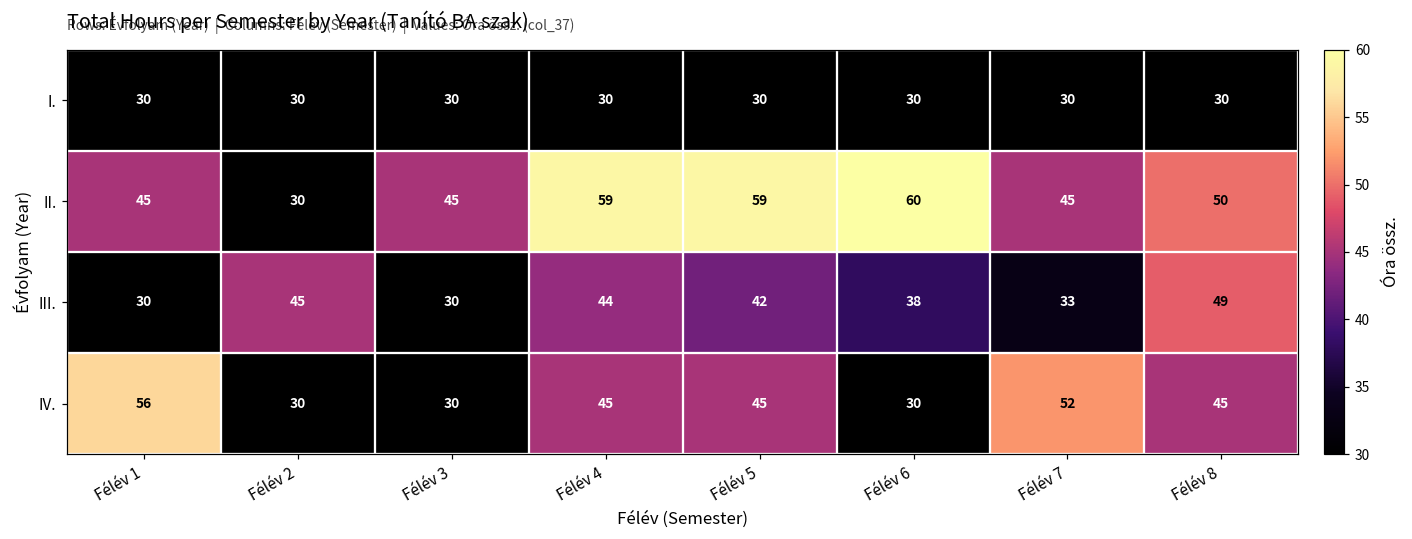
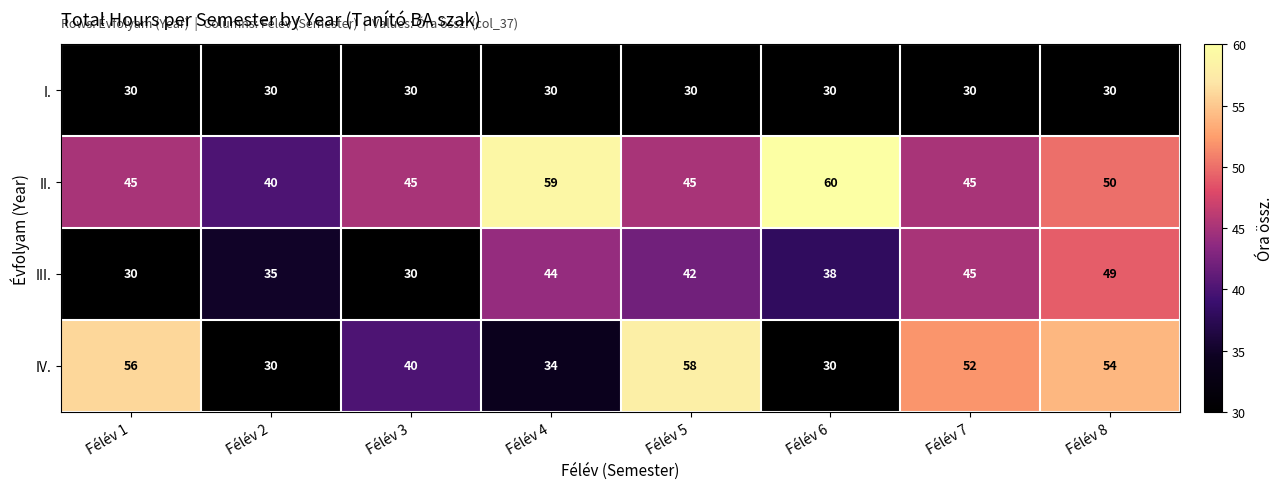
II., Félév 2: 30 -> 40
II., Félév 5: 59 -> 45
III., Félév 2: 45 -> 35
III., Félév 7: 33 -> 45
IV., Félév 3: 30 -> 40
IV., Félév 4: 45 -> 34
IV., Félév 5: 45 -> 58
IV., Félév 8: 45 -> 54
